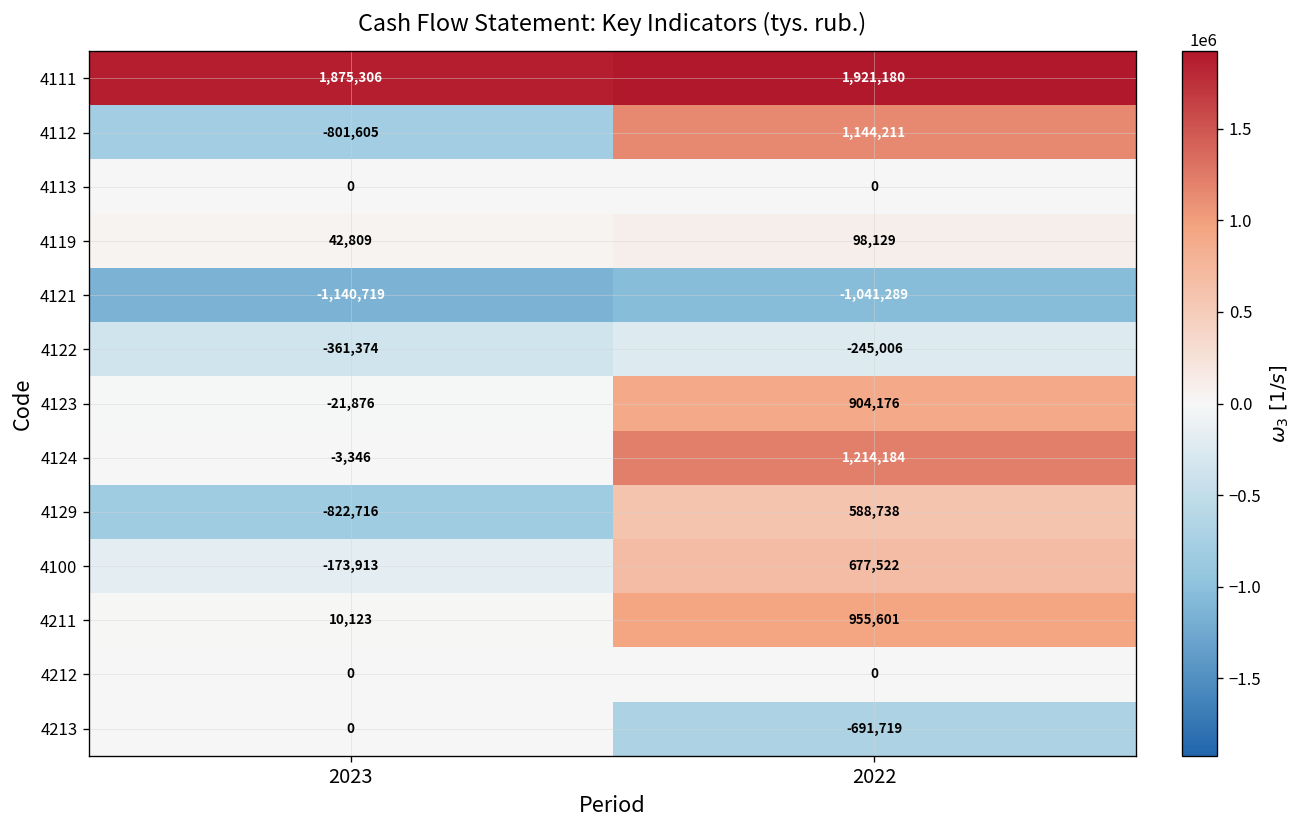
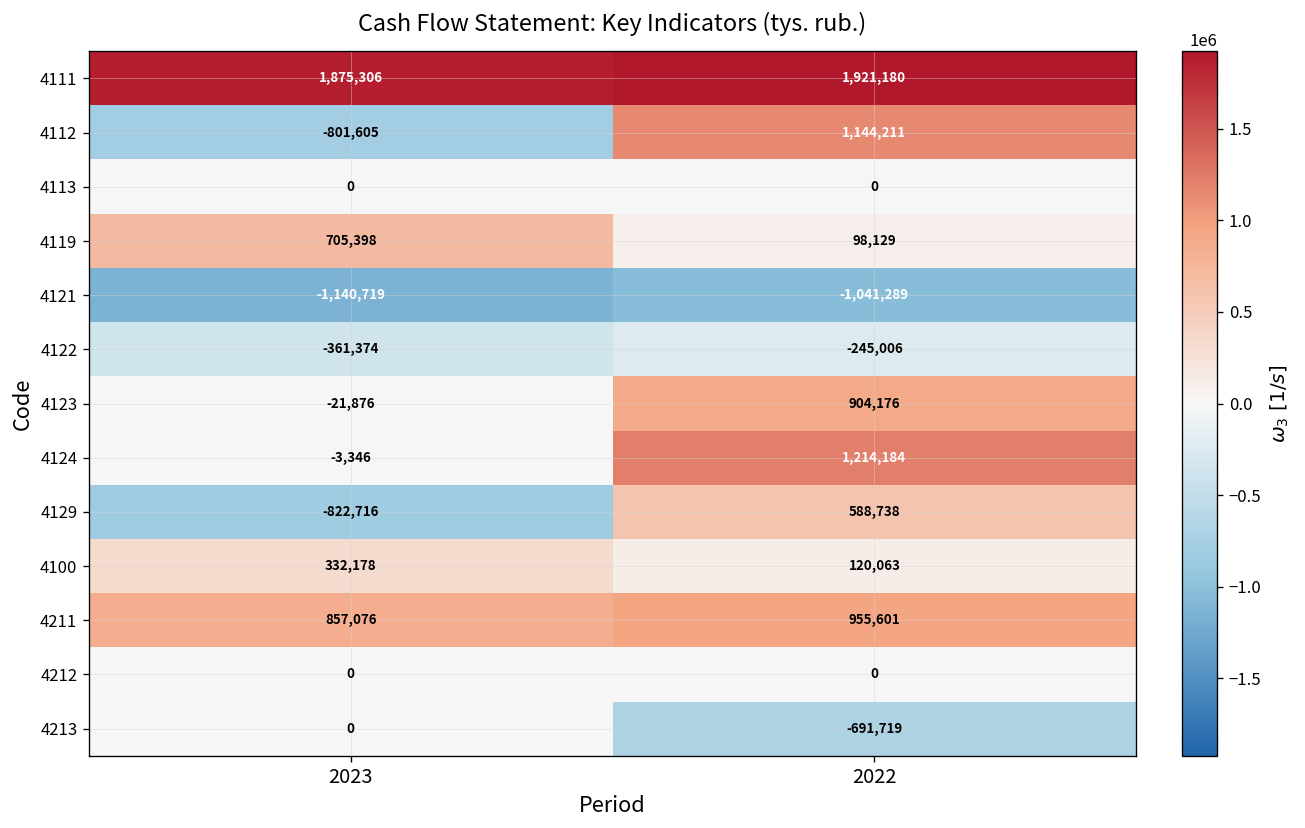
4119, 2023: 42,809 -> 705,398
4100, 2023: -173,913 -> 332,178
4100, 2022: 677,522 -> 120,063
4211, 2023: 10,123 -> 857,076
